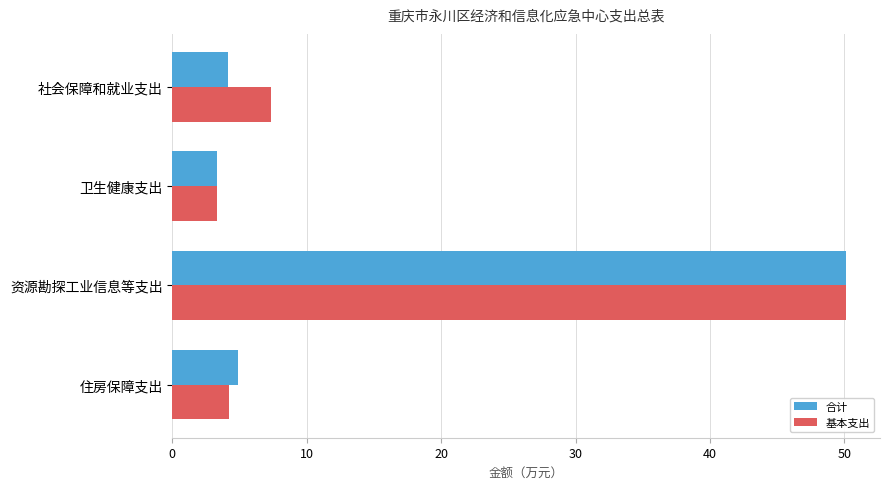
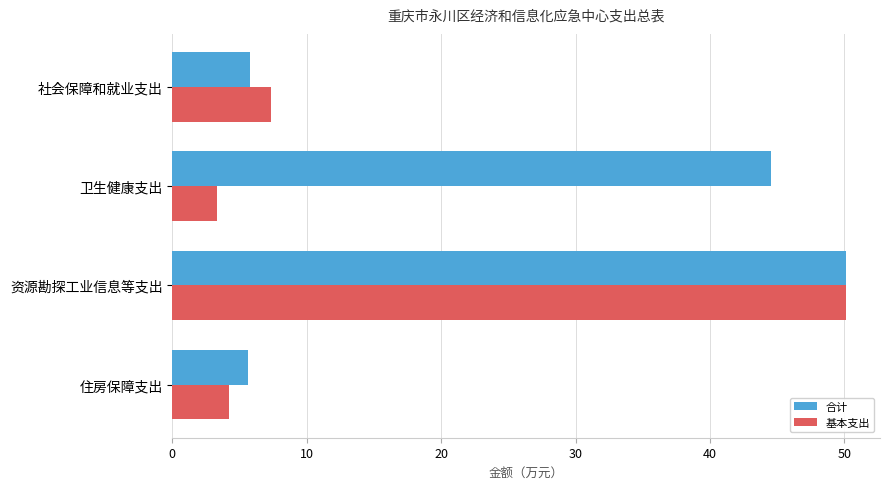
合计, 社会保障和就业支出: 4.2 -> 5.8
合计, 卫生健康支出: 3.3 -> 44.5
合计, 住房保障支出: 4.9 -> 5.6
